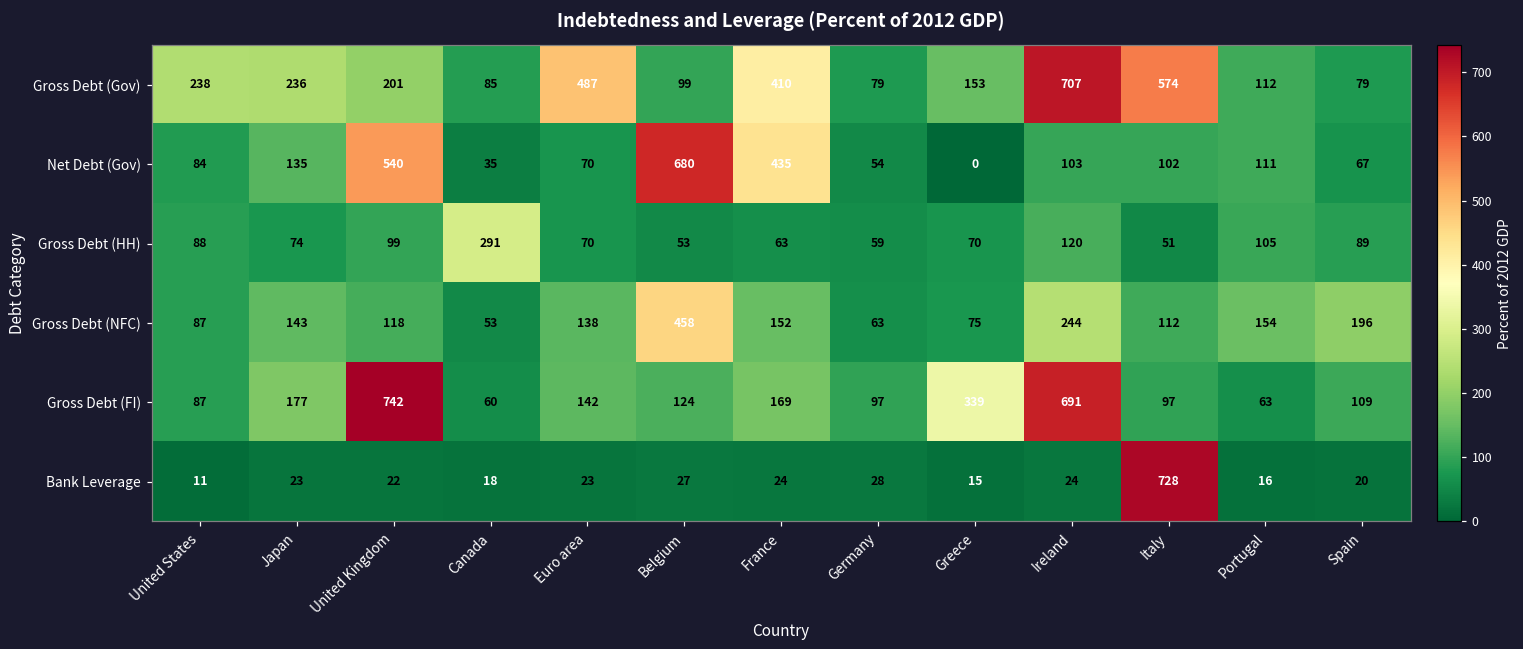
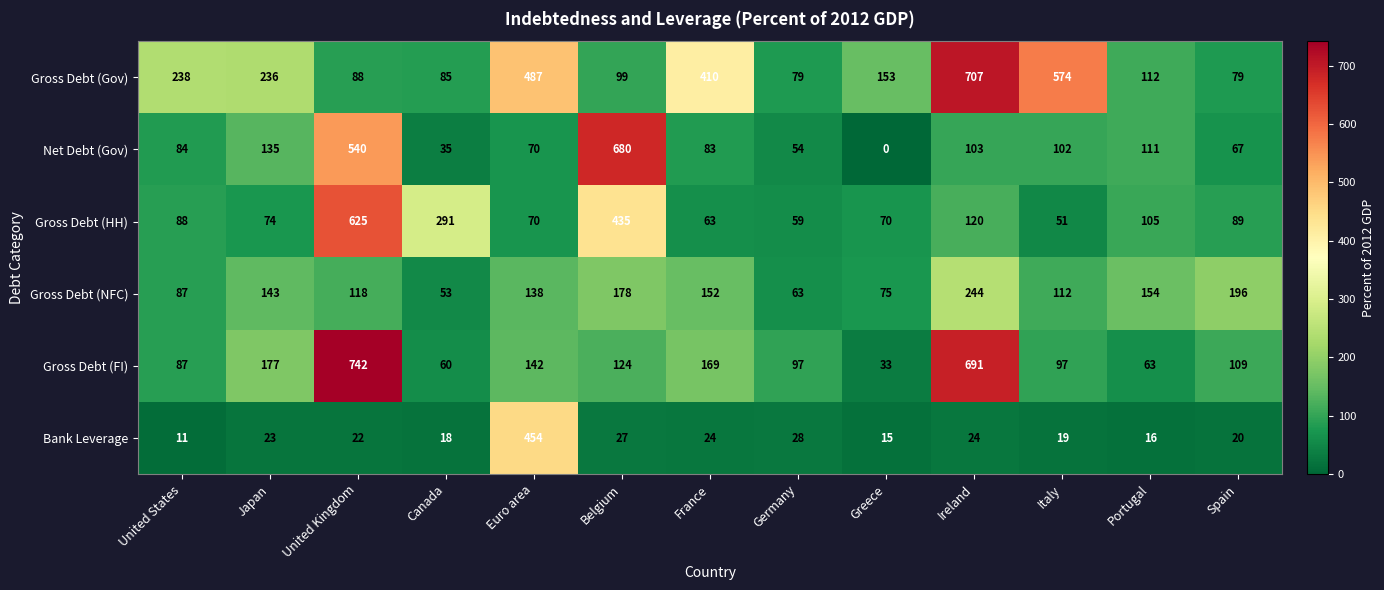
Gross Debt (Gov), United Kingdom: 201 -> 88
Net Debt (Gov), France: 435 -> 83
Gross Debt (HH), United Kingdom: 99 -> 625
Gross Debt (HH), Belgium: 53 -> 435
Gross Debt (NFC), Belgium: 458 -> 178
Gross Debt (FI), Greece: 339 -> 33
Bank Leverage, Euro area: 23 -> 454
Bank Leverage, Italy: 728 -> 19
